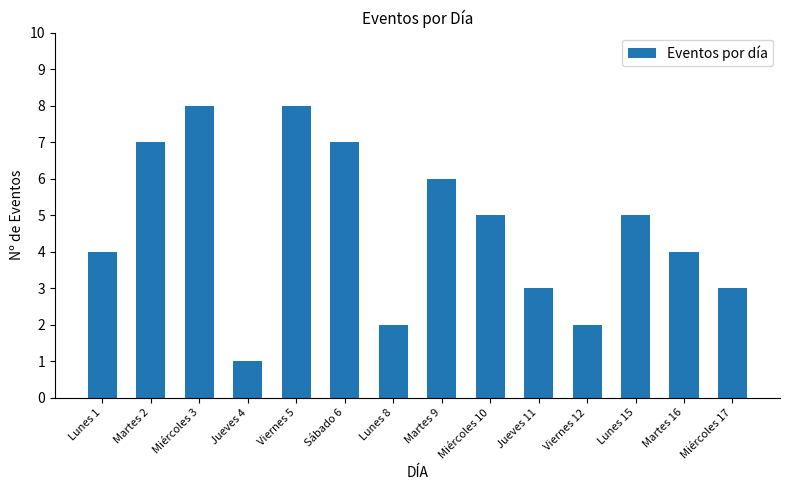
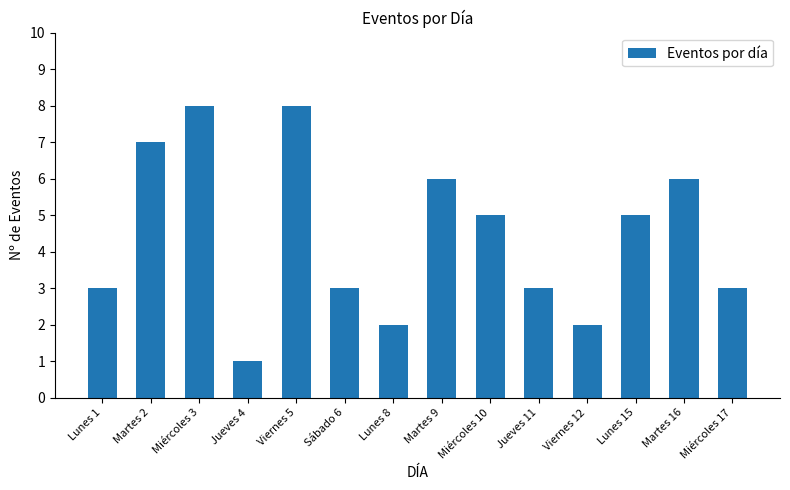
Lunes 1: 4 -> 3
Sábado 6: 7 -> 3
Martes 16: 4 -> 6
